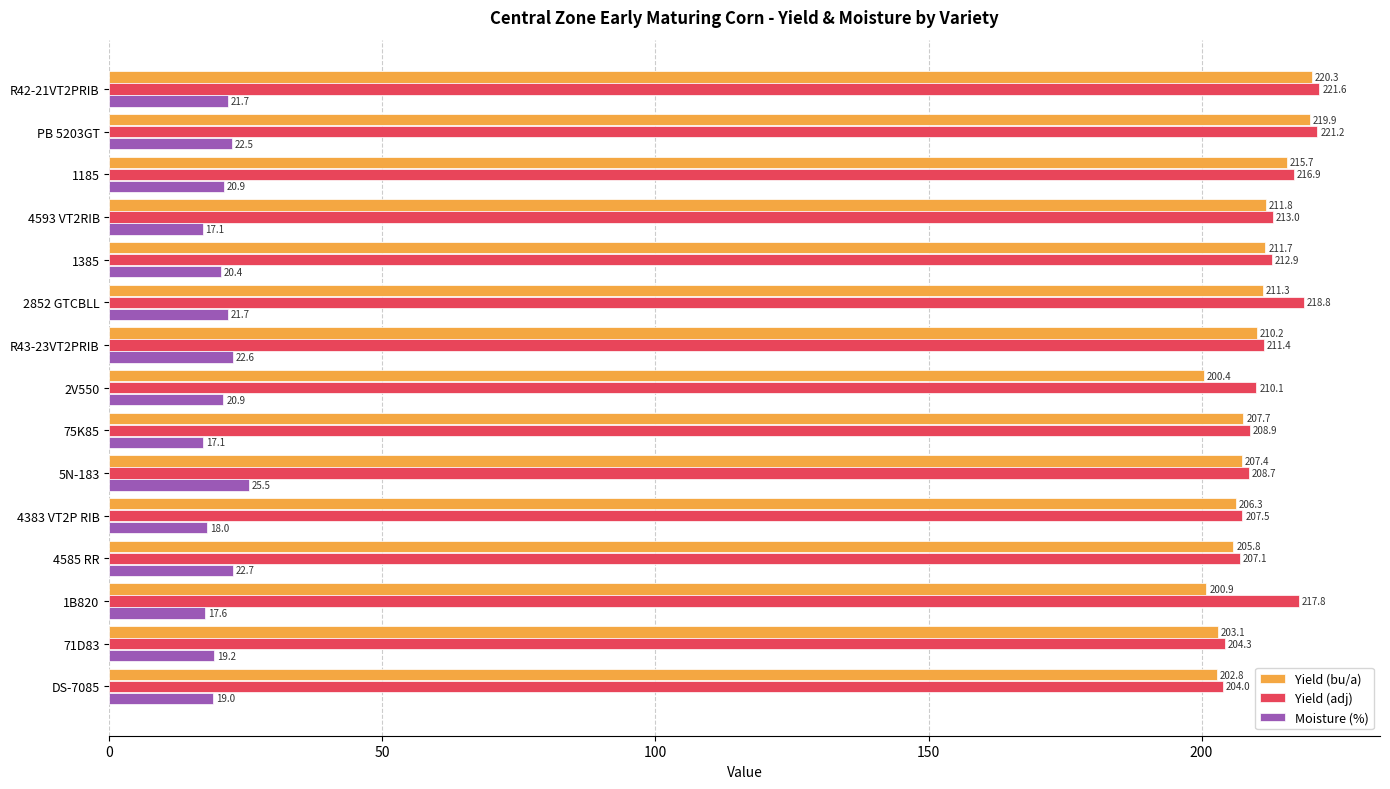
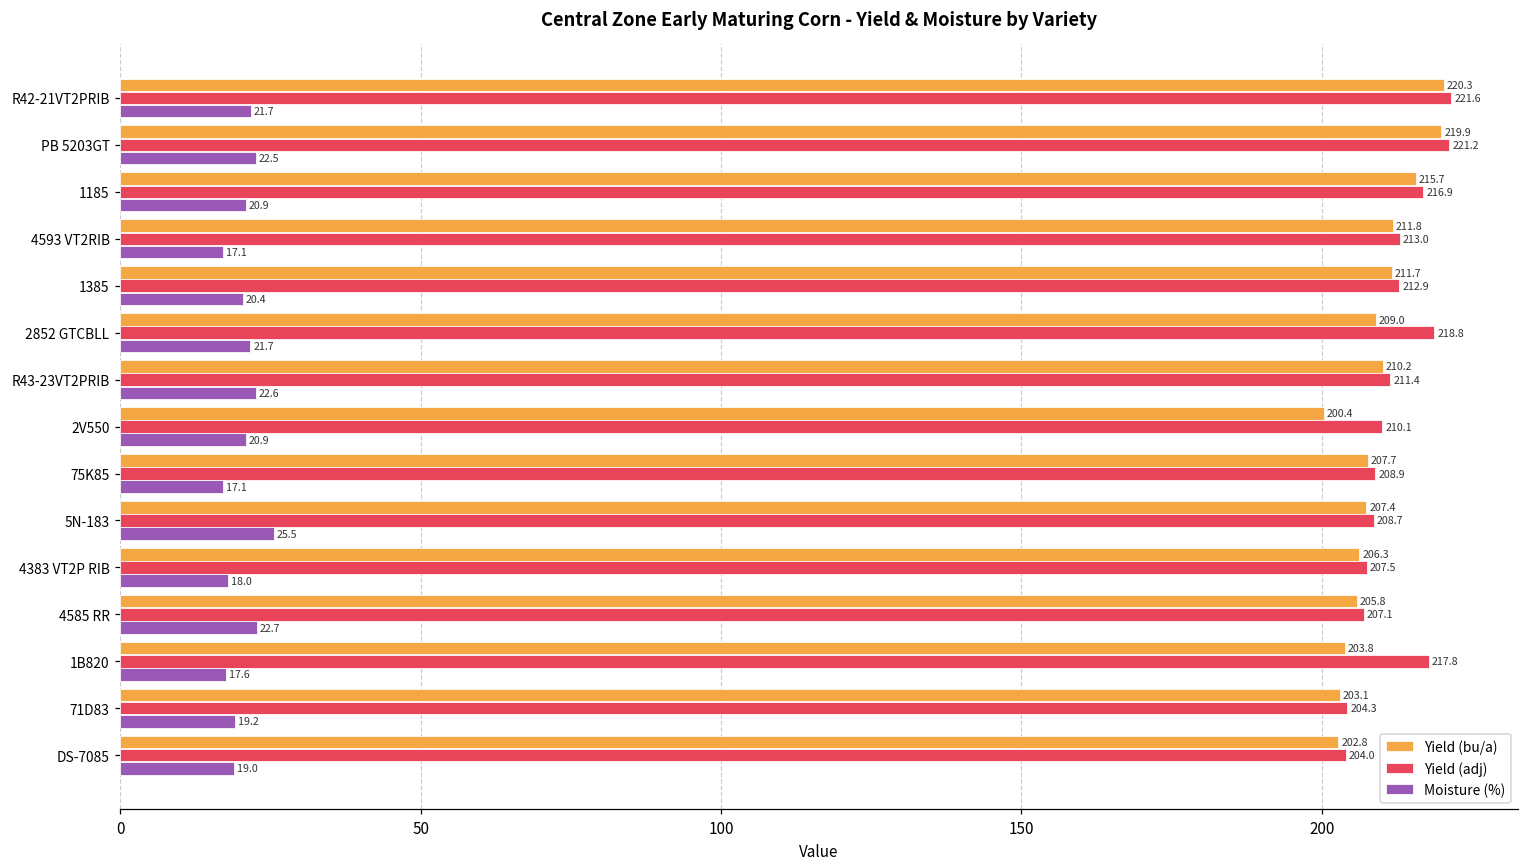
Yield (bu/a), 2852 GTCBLL: 211.3 -> 209.0
Yield (bu/a), 1B820: 200.9 -> 203.8
